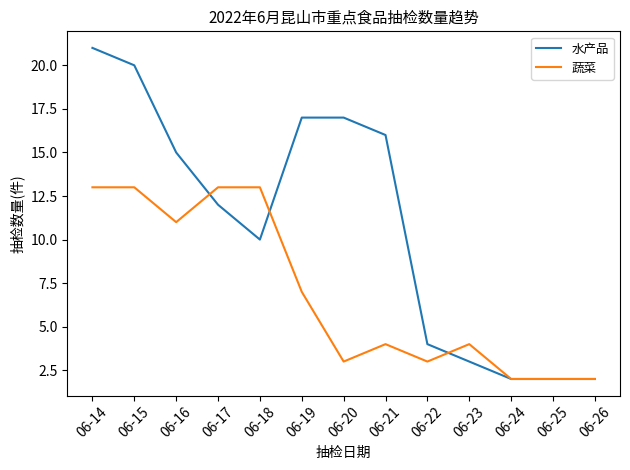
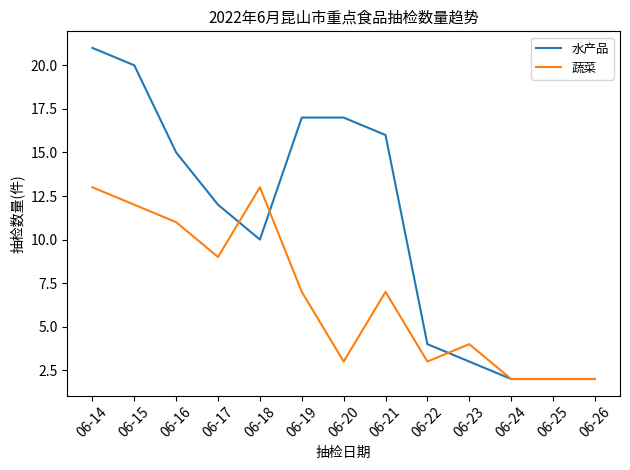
蔬菜, 06-15: 13 -> 12
蔬菜, 06-17: 13 -> 9
蔬菜, 06-21: 4 -> 7
